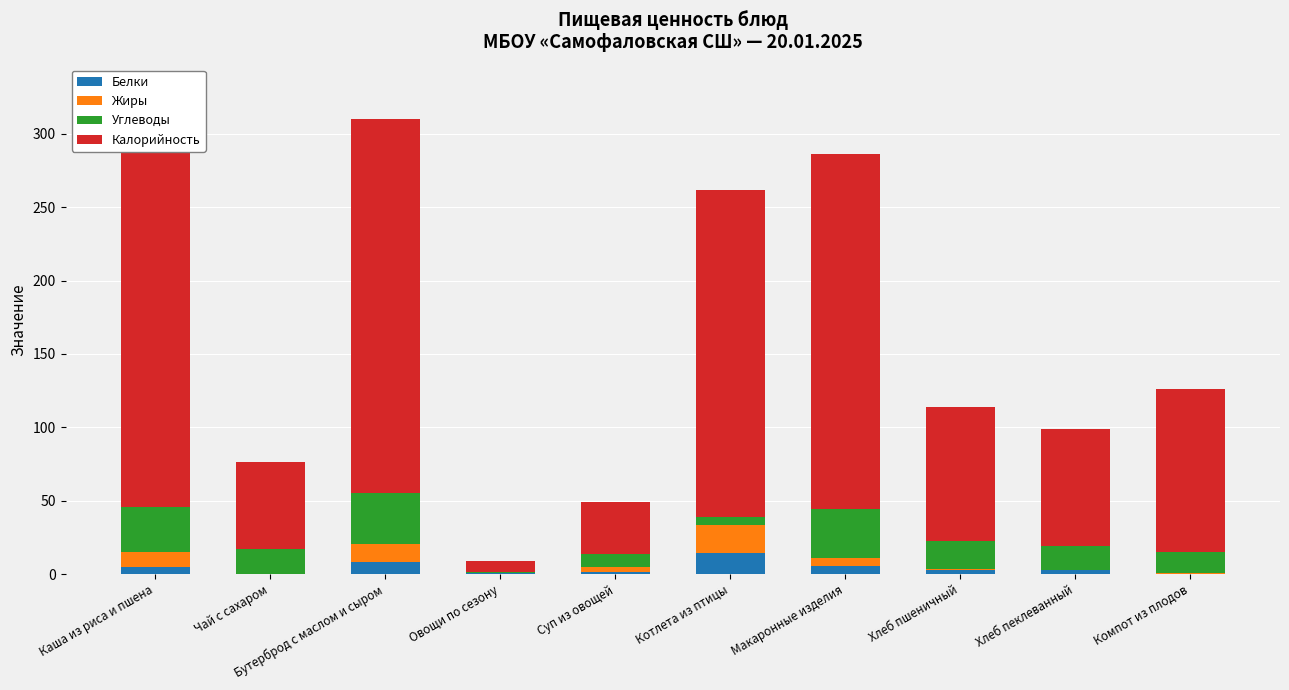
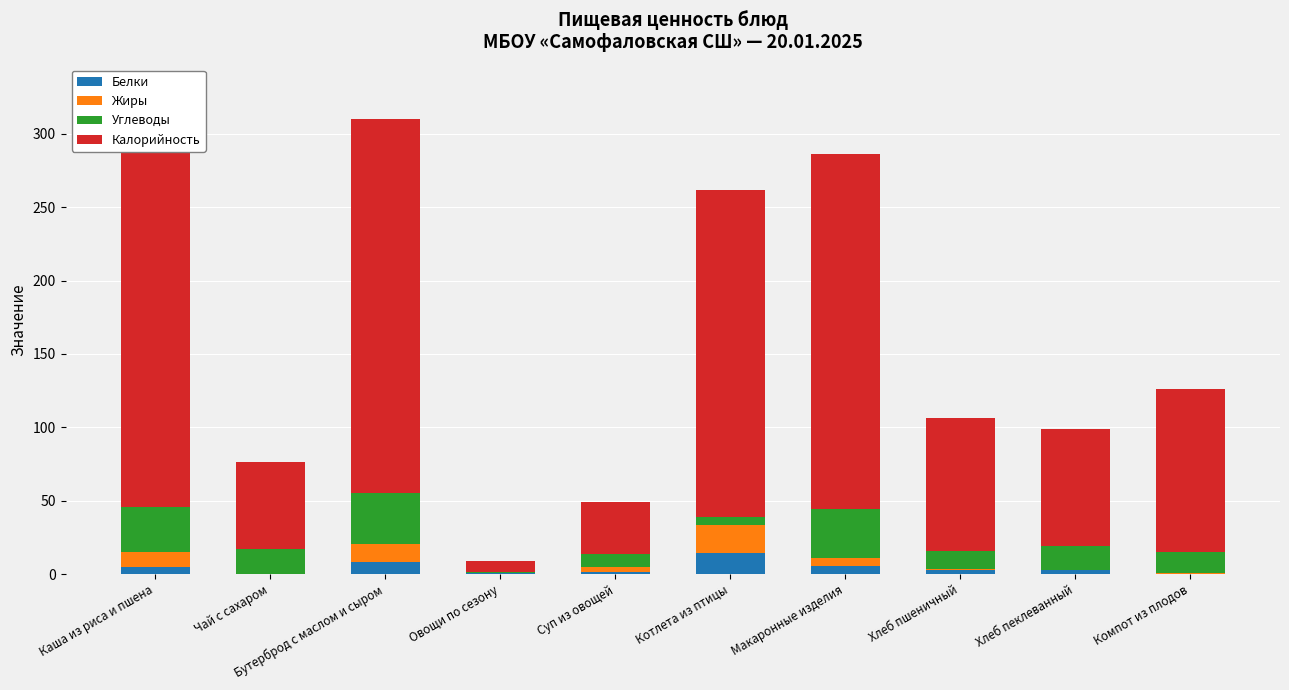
Углеводы, Хлеб пшеничный: 20 -> 12
